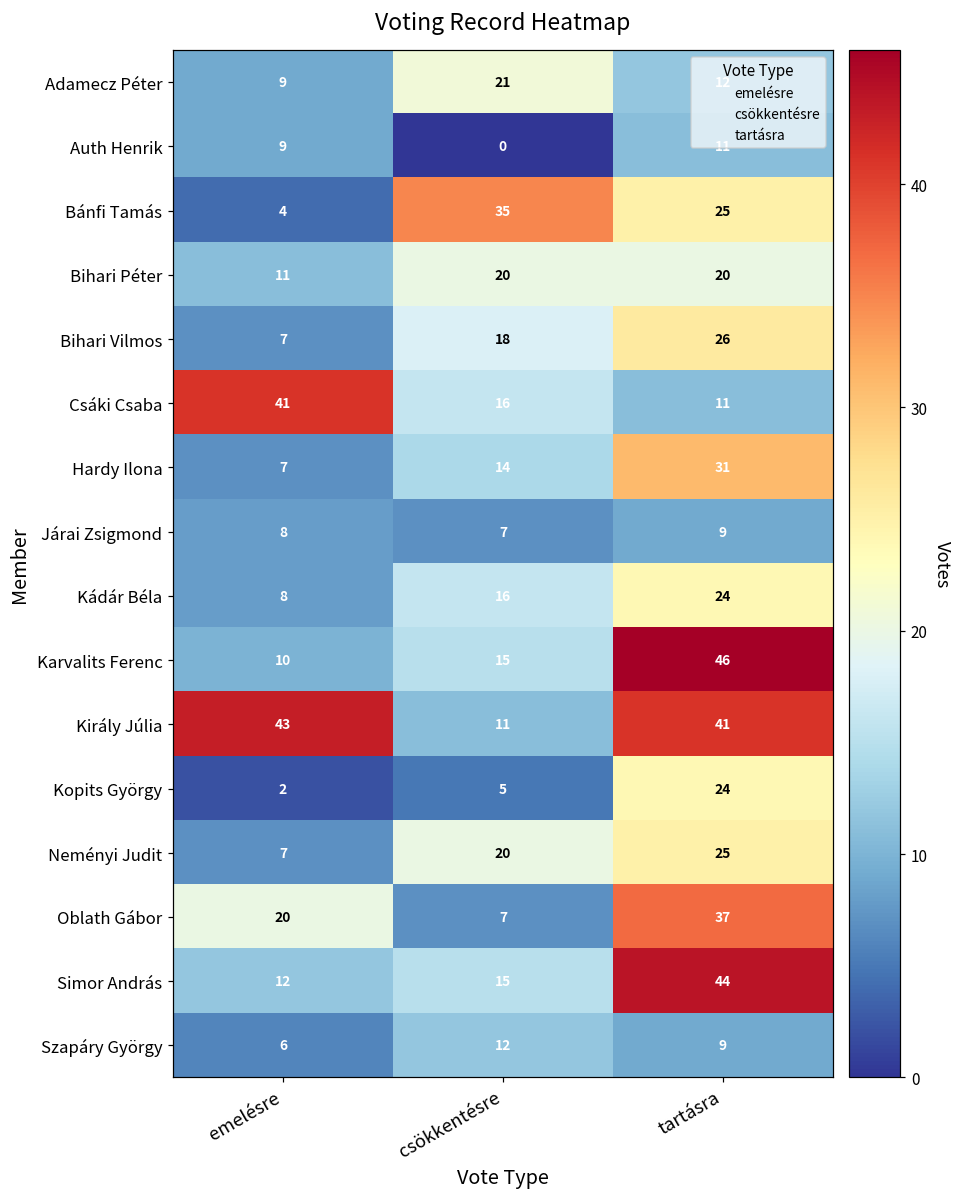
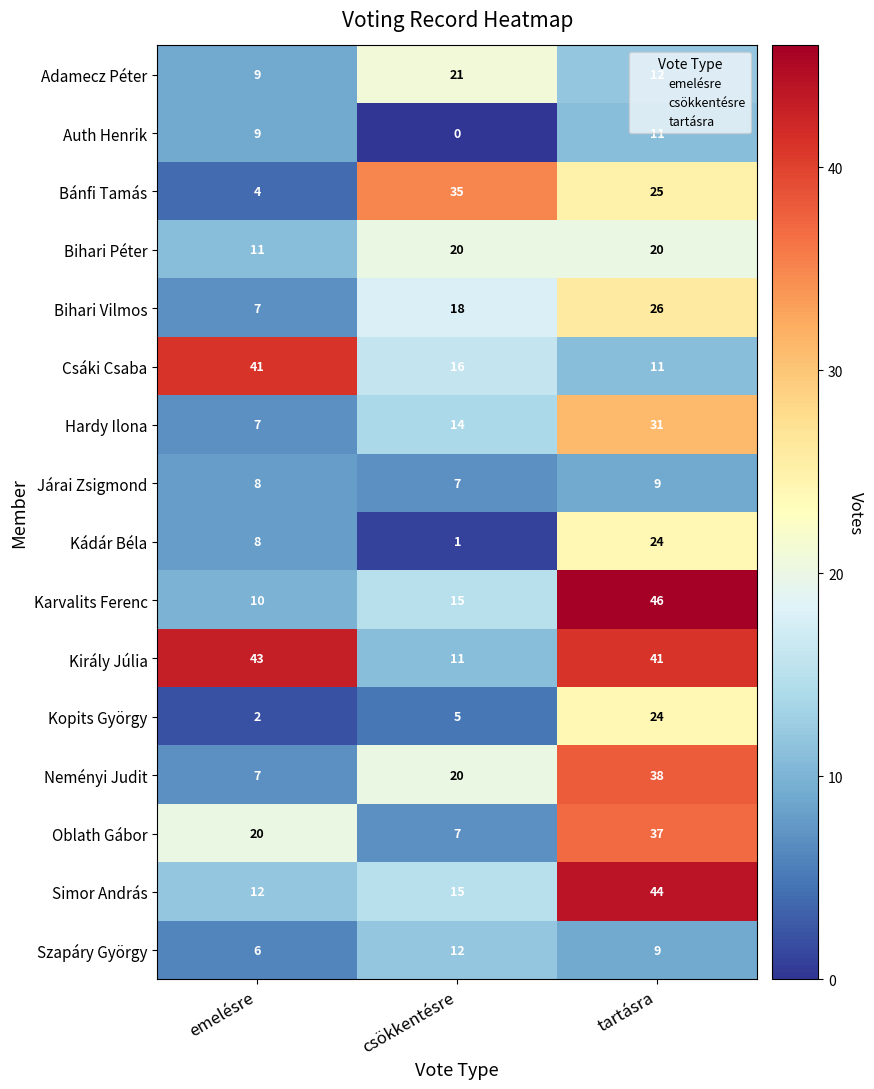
Kádár Béla, csökkentésre: 16 -> 1
Neményi Judit, tartásra: 25 -> 38
